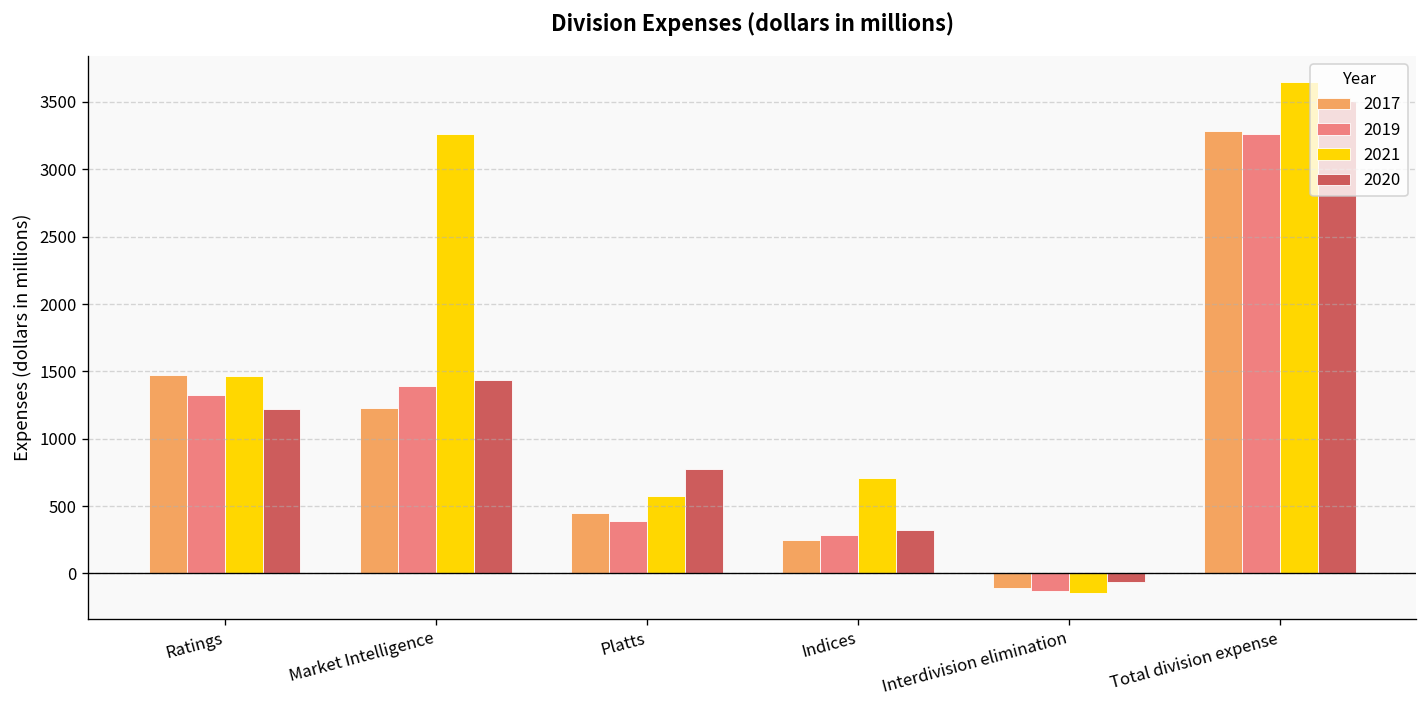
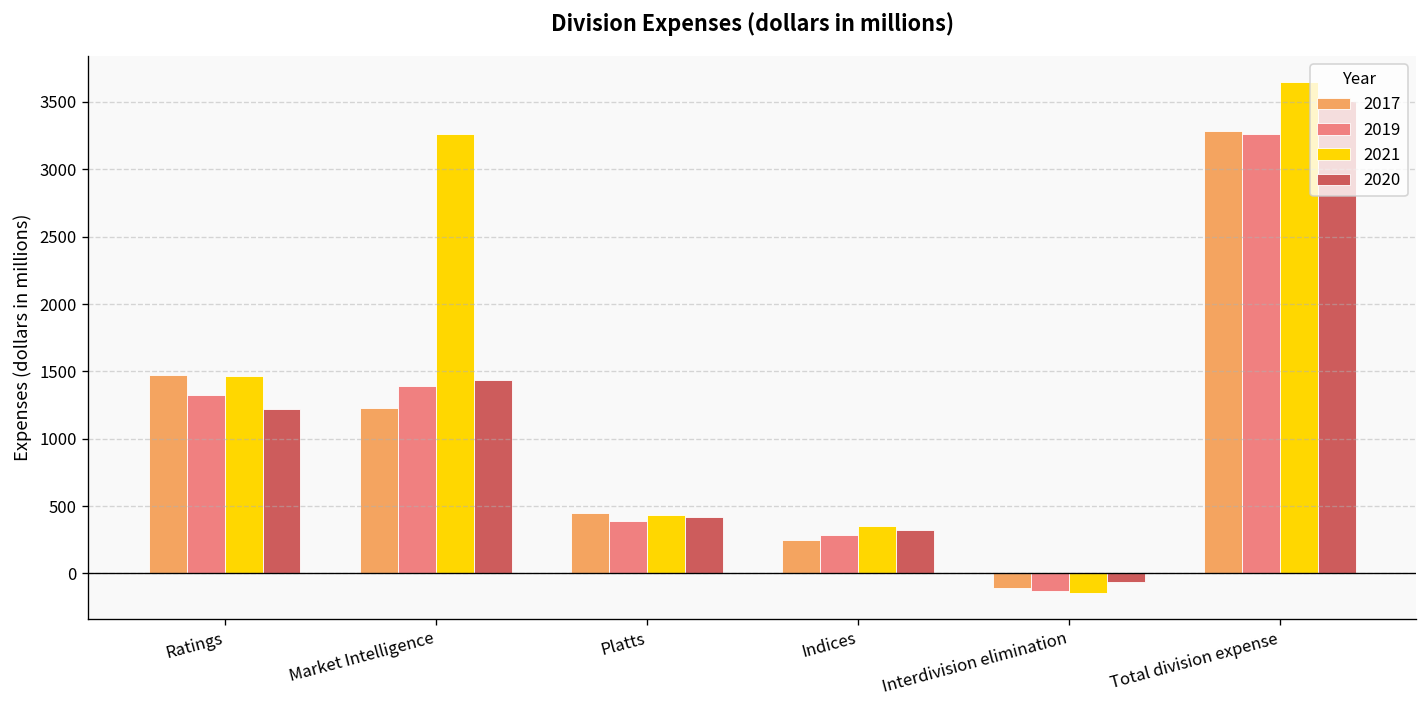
2021, Platts: 580 -> 430
2020, Platts: 780 -> 420
2021, Indices: 710 -> 350
